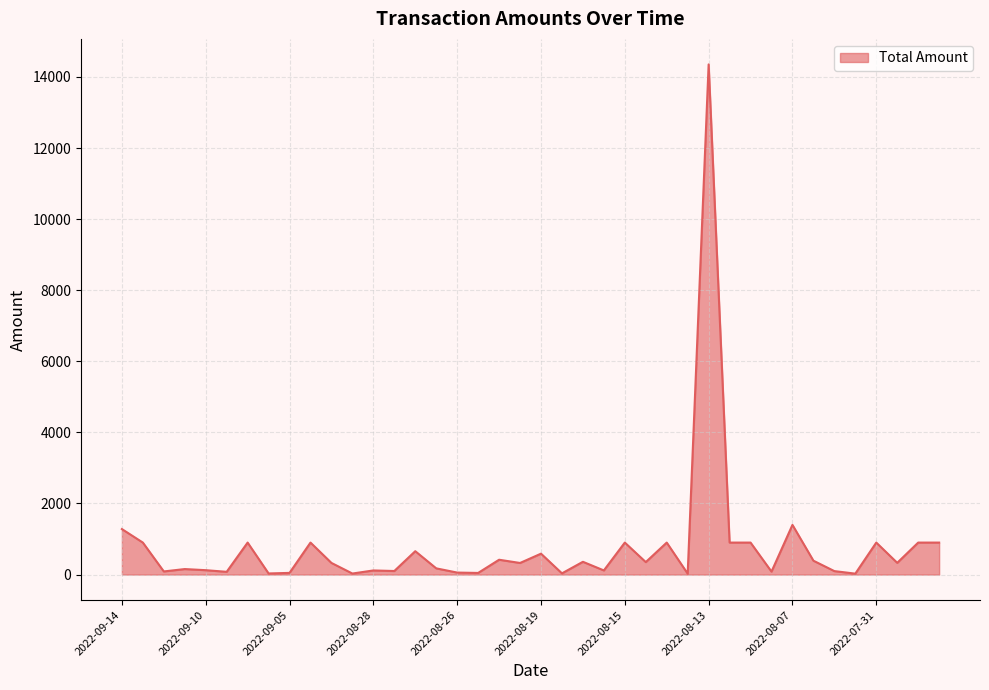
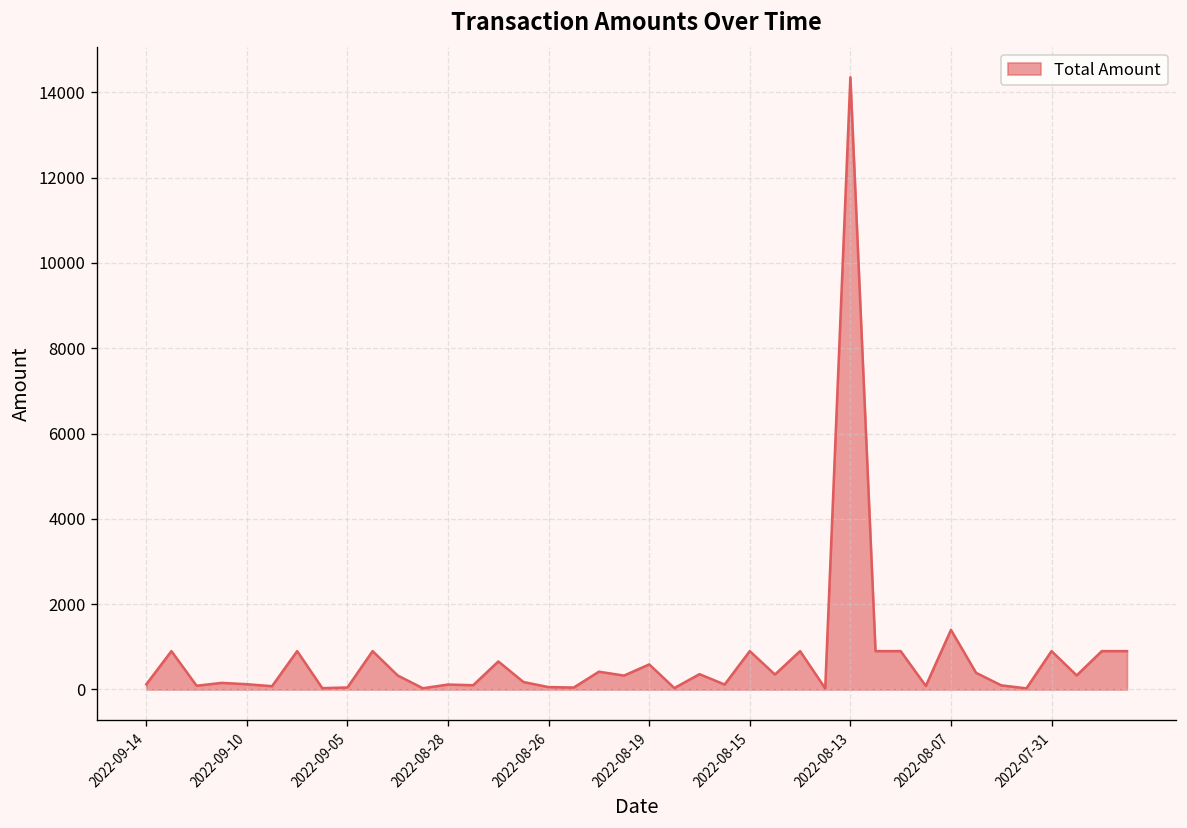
2022-09-14: 1300 -> 100
